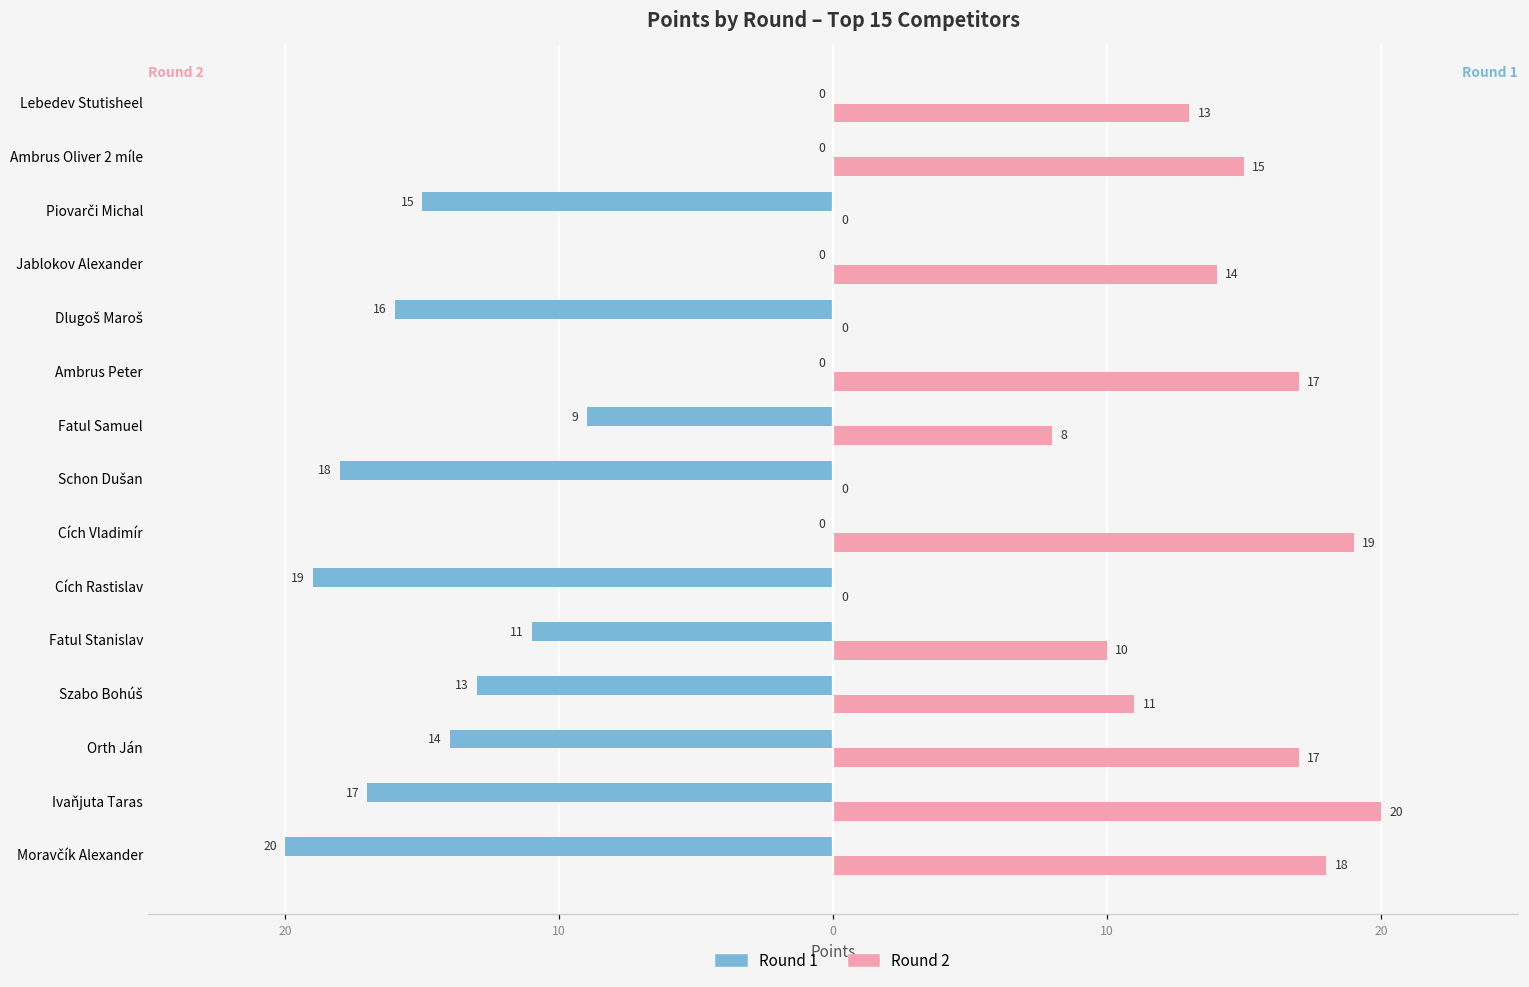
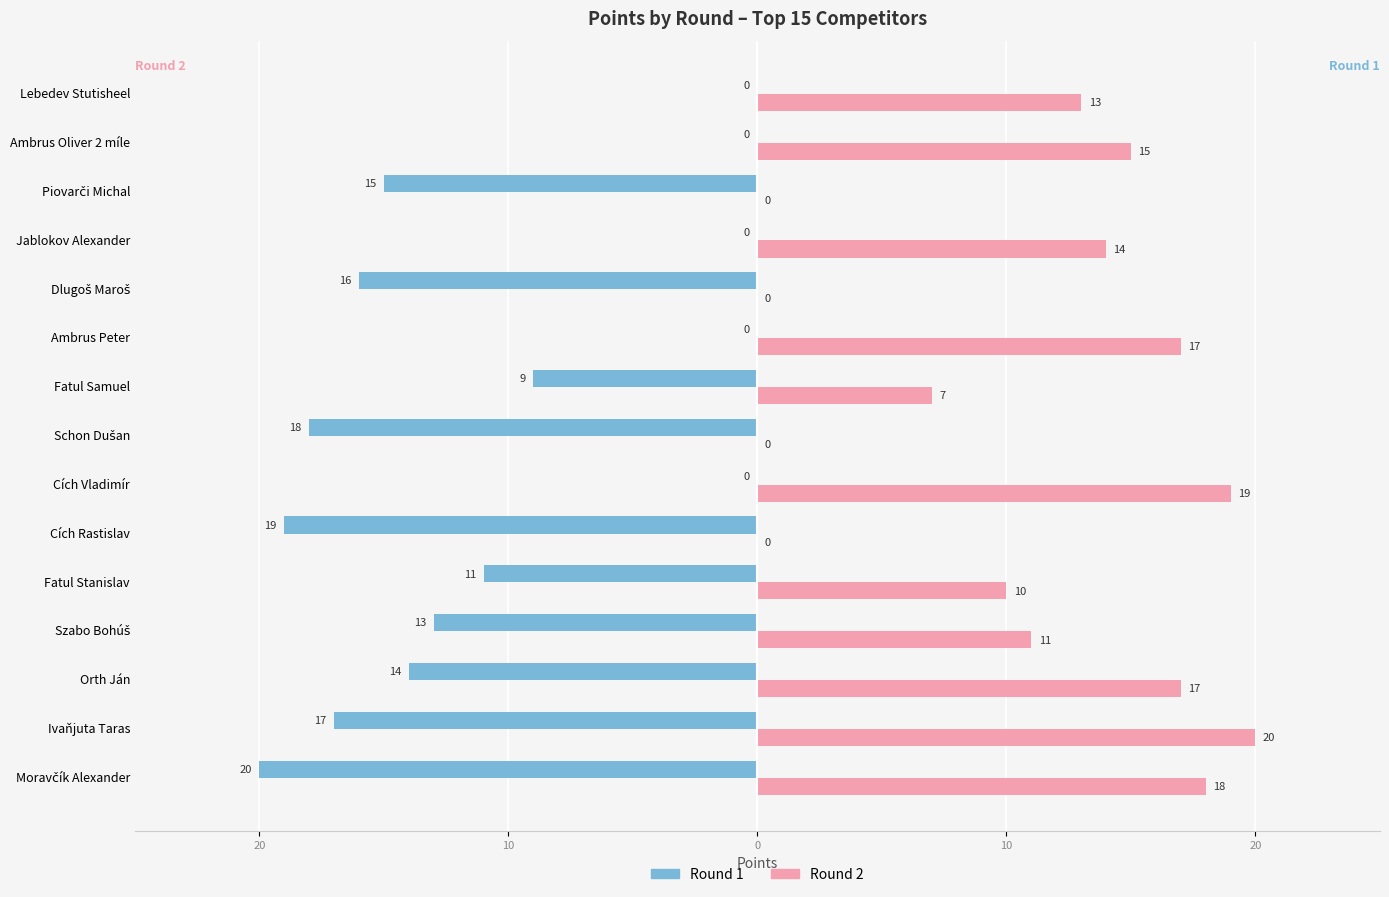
Round 2, Fatul Samuel: 8 -> 7
